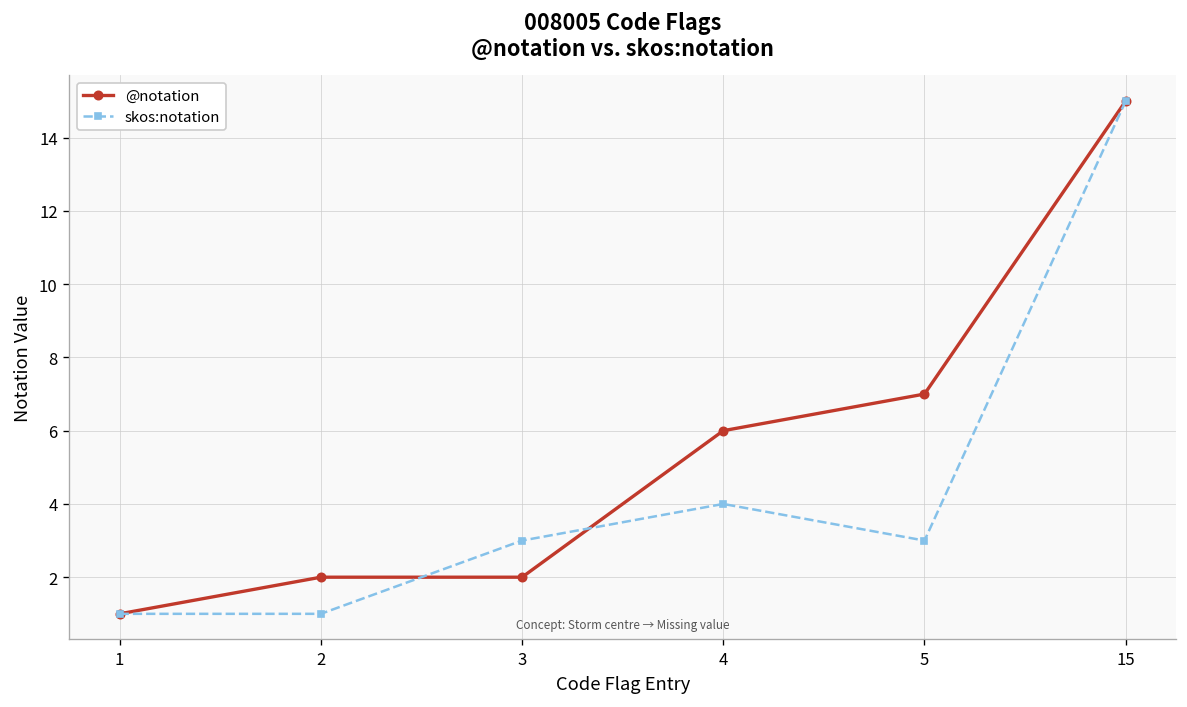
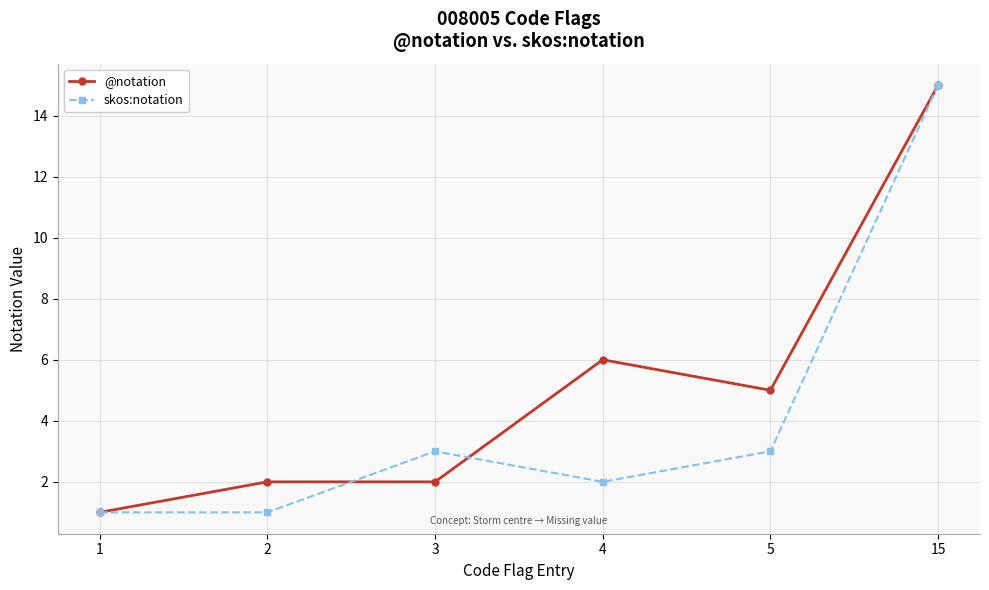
skos:notation, 4: 4 -> 2
@notation, 5: 7 -> 5
